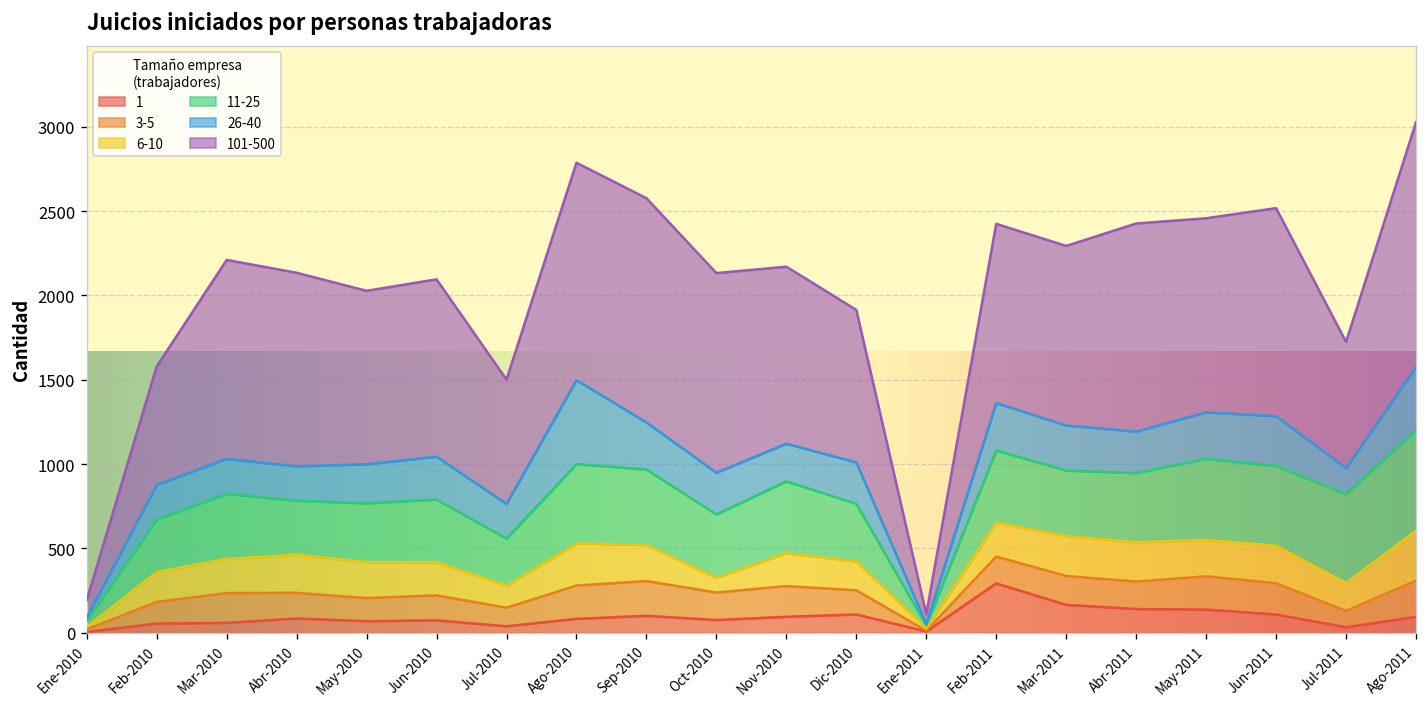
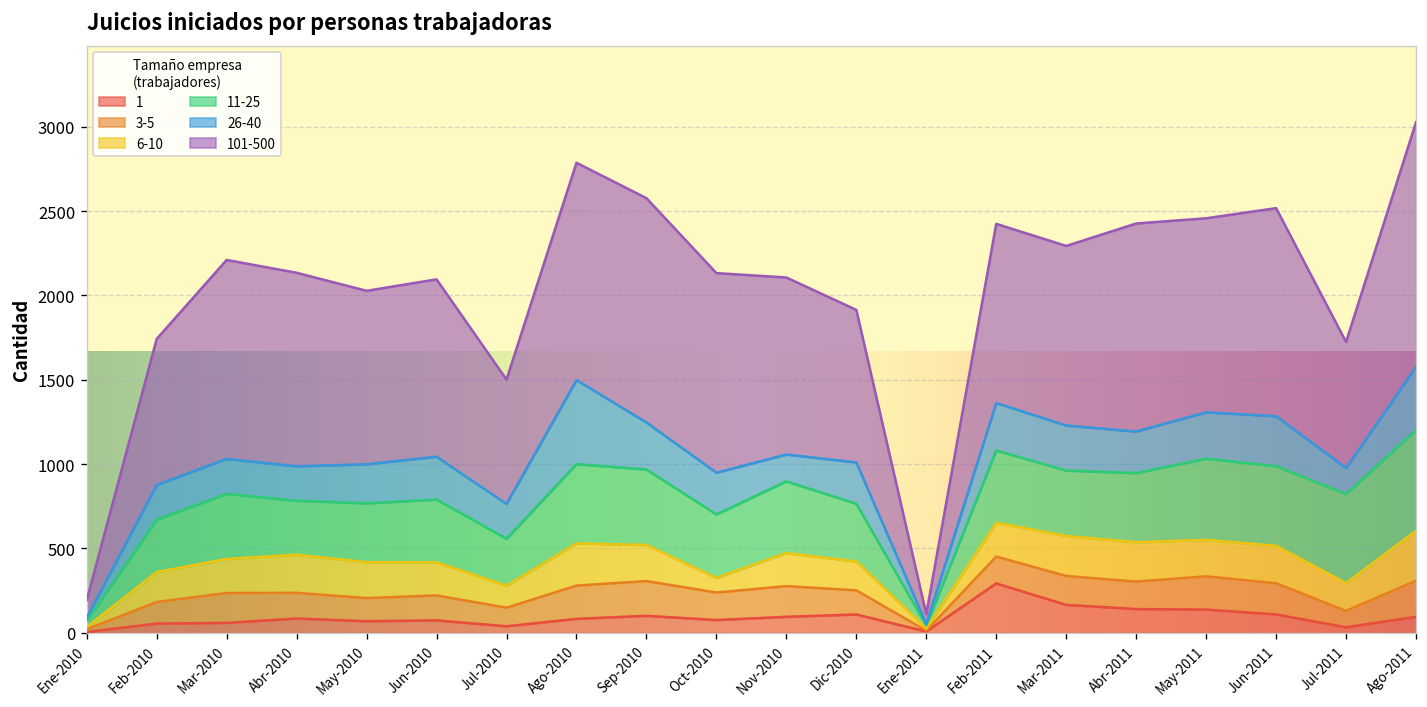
101-500, Feb-2010: 700 -> 870
26-40, Nov-2010: 220 -> 160
